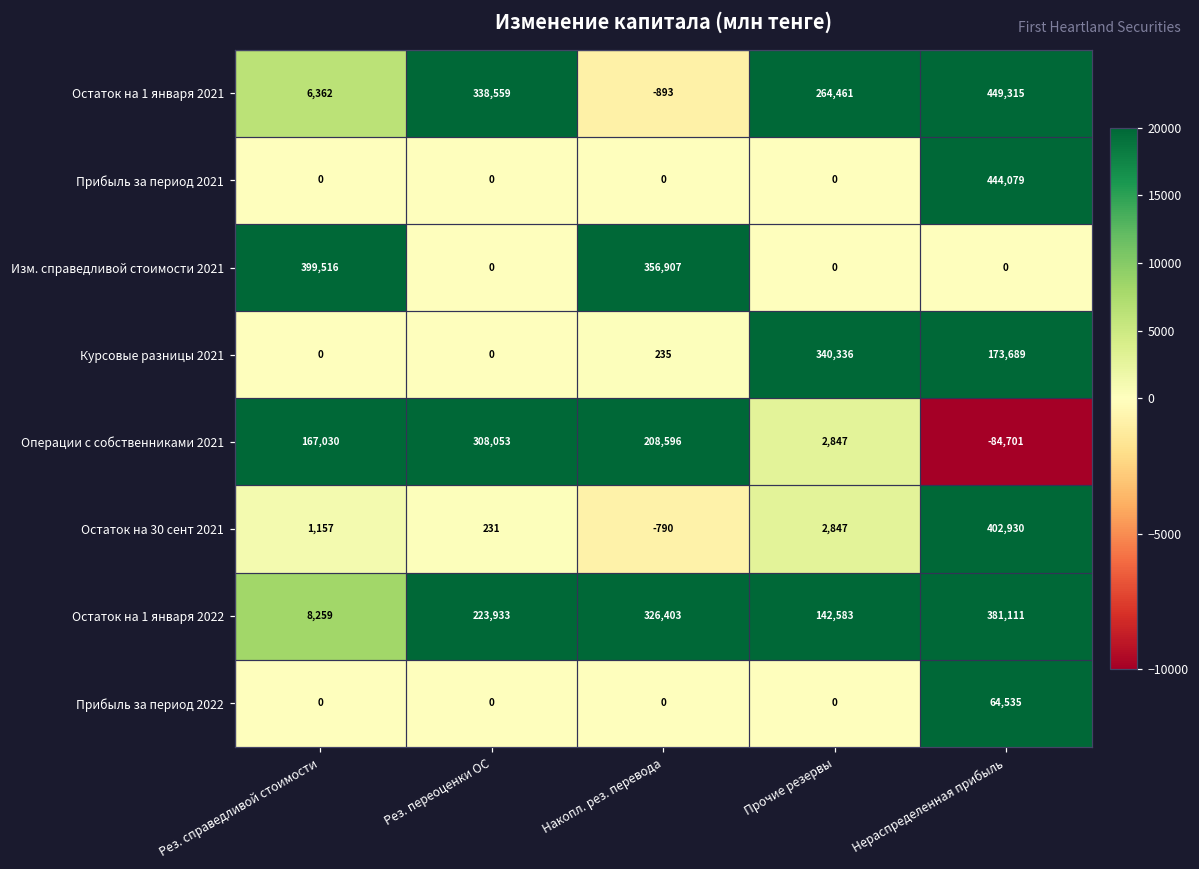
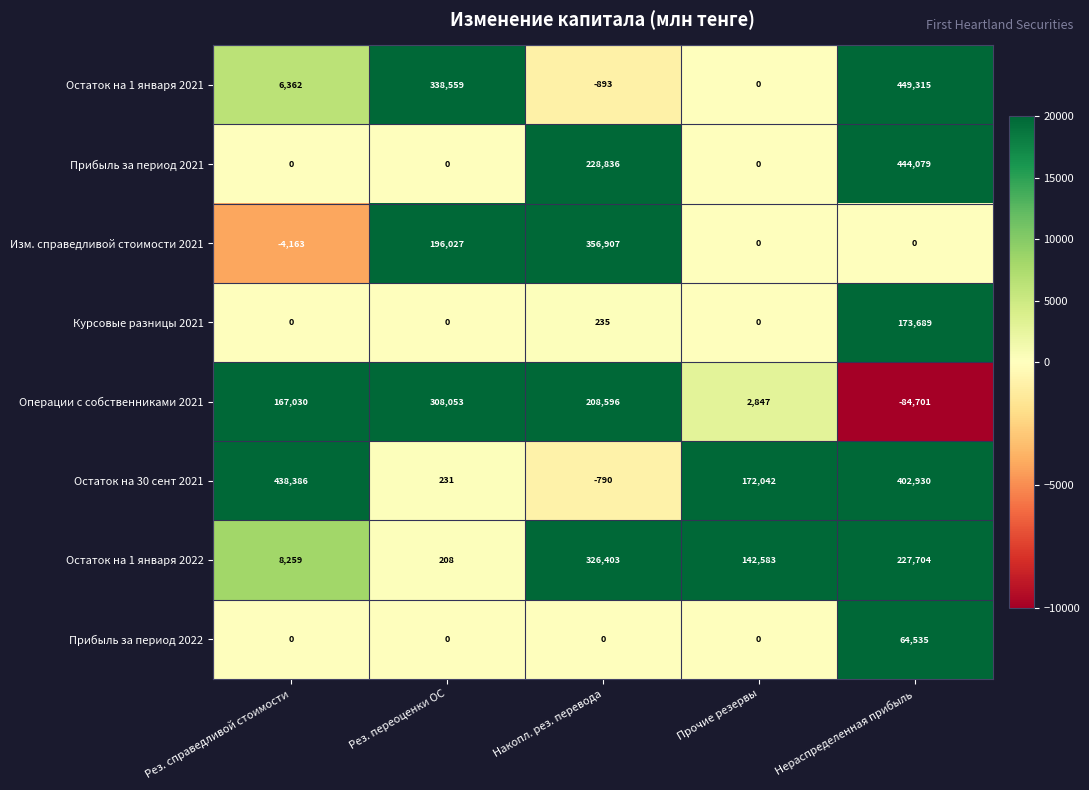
Остаток на 1 января 2021, Прочие резервы: 264,461 -> 0
Прибыль за период 2021, Накопл. рез. перевода: 0 -> 228,836
Изм. справедливой стоимости 2021, Рез. справедливой стоимости: 399,516 -> -4,163
Изм. справедливой стоимости 2021, Рез. переоценки ОС: 0 -> 196,027
Курсовые разницы 2021, Прочие резервы: 340,336 -> 0
Остаток на 30 сент 2021, Рез. справедливой стоимости: 1,157 -> 438,386
Остаток на 30 сент 2021, Прочие резервы: 2,847 -> 172,042
Остаток на 1 января 2022, Рез. переоценки ОС: 223,933 -> 208
Остаток на 1 января 2022, Нераспределенная прибыль: 381,111 -> 227,704
